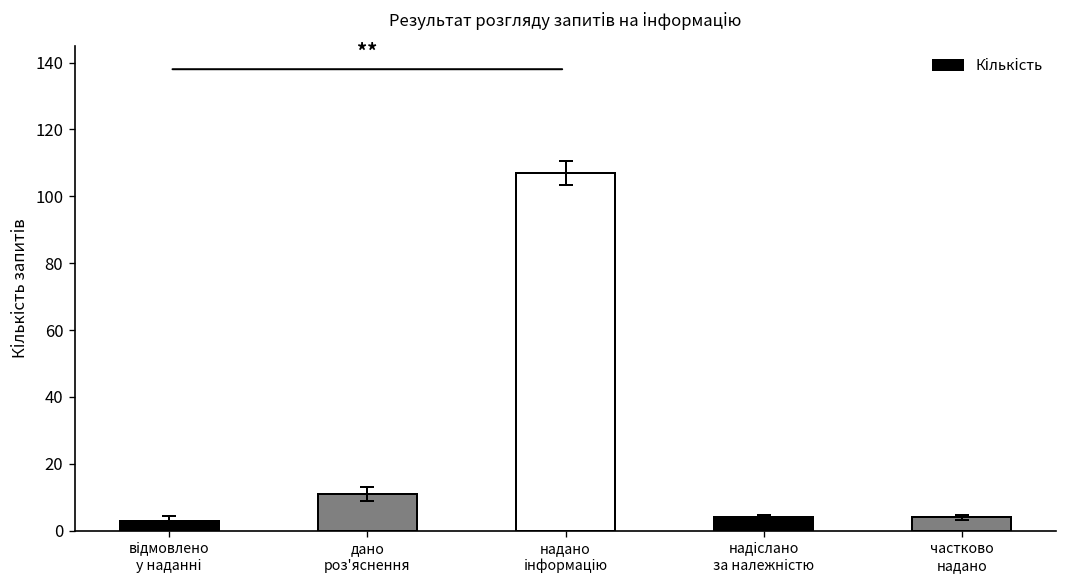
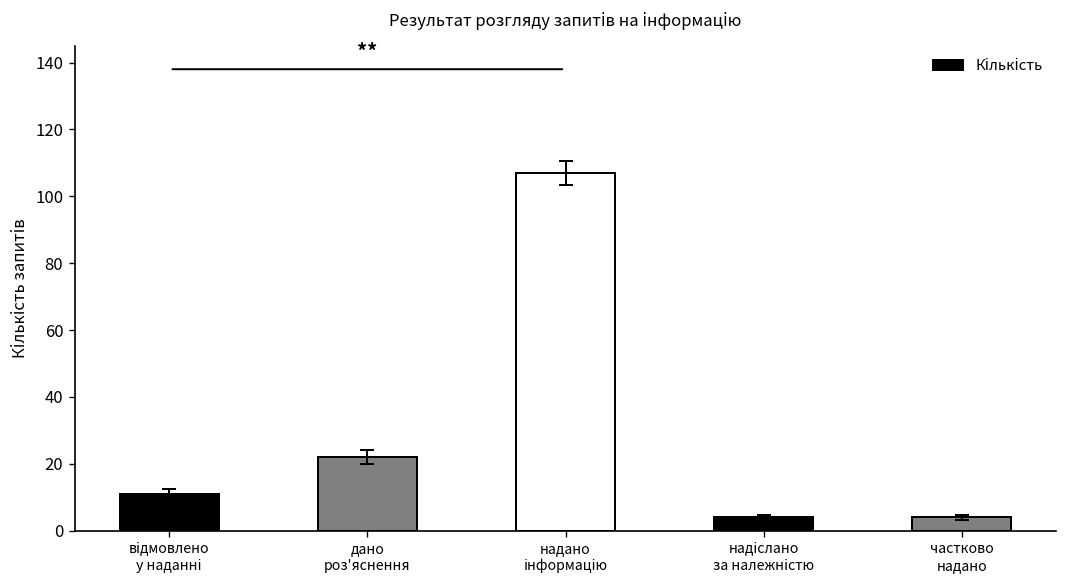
Кількість, відмовлено у наданні: 3 -> 11
Кількість, дано роз'яснення: 11 -> 22
